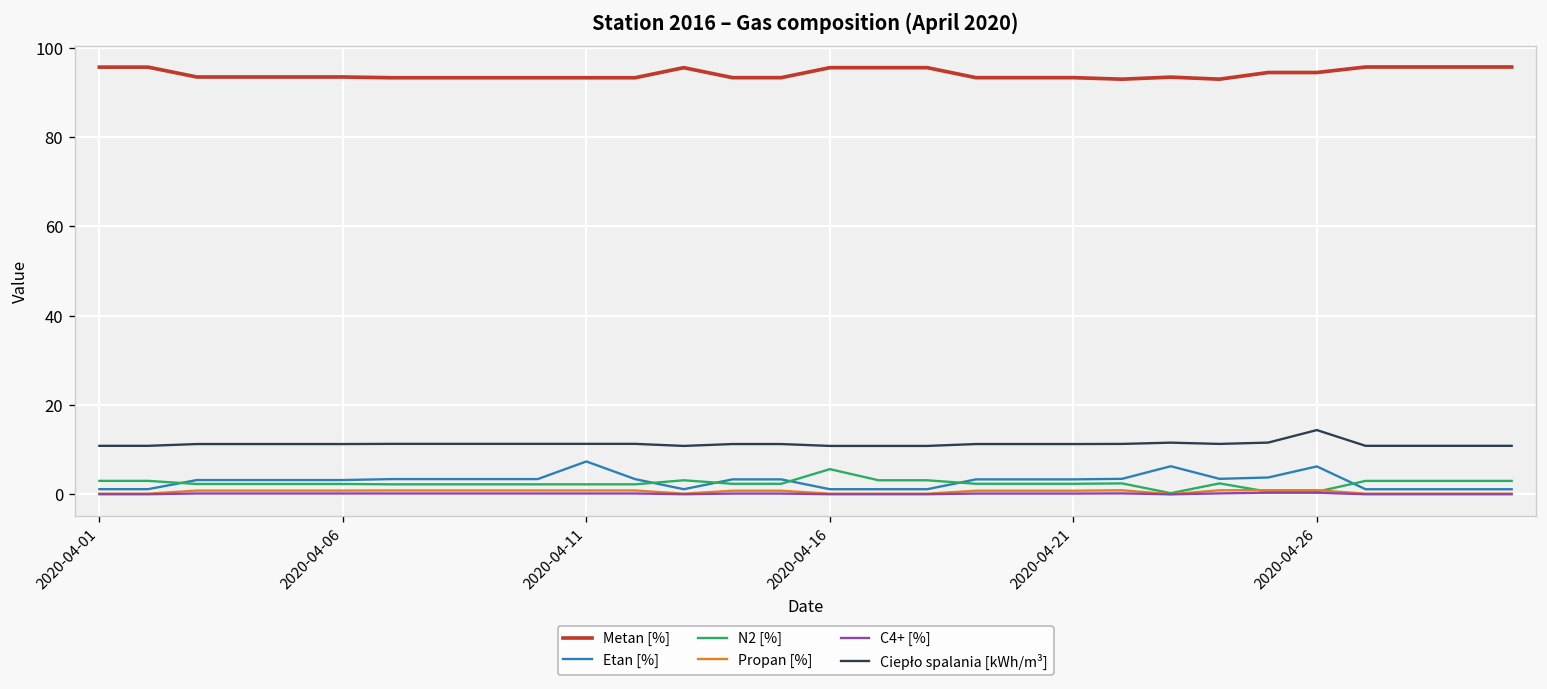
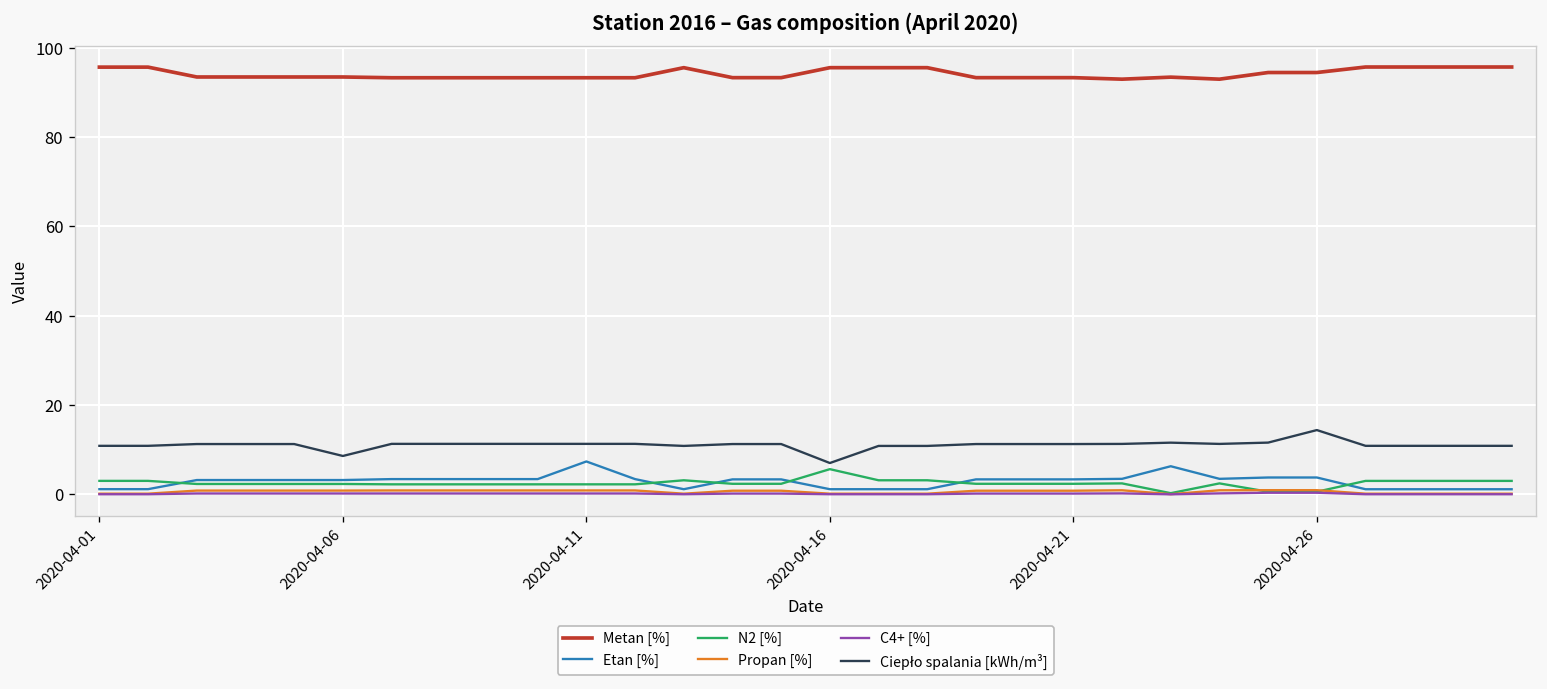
Ciepło spalania [kWh/m³], 2020-04-06: 11 -> 9
Ciepło spalania [kWh/m³], 2020-04-16: 11 -> 7
Etan [%], 2020-04-26: 6 -> 4
